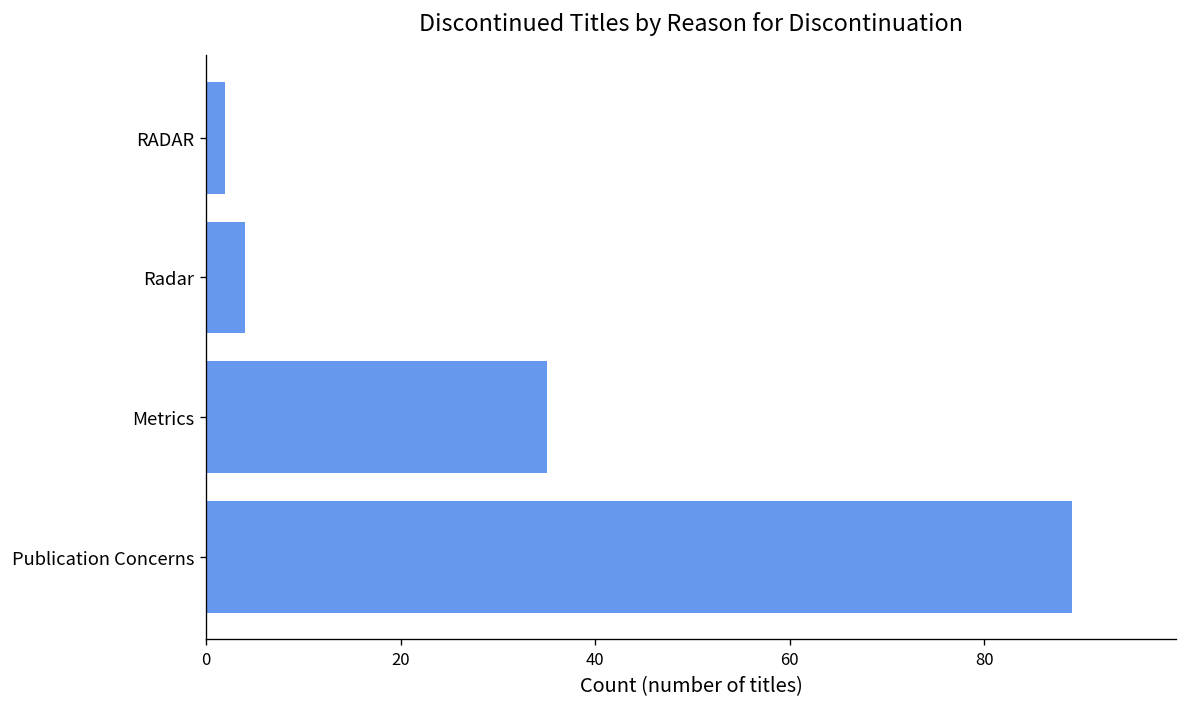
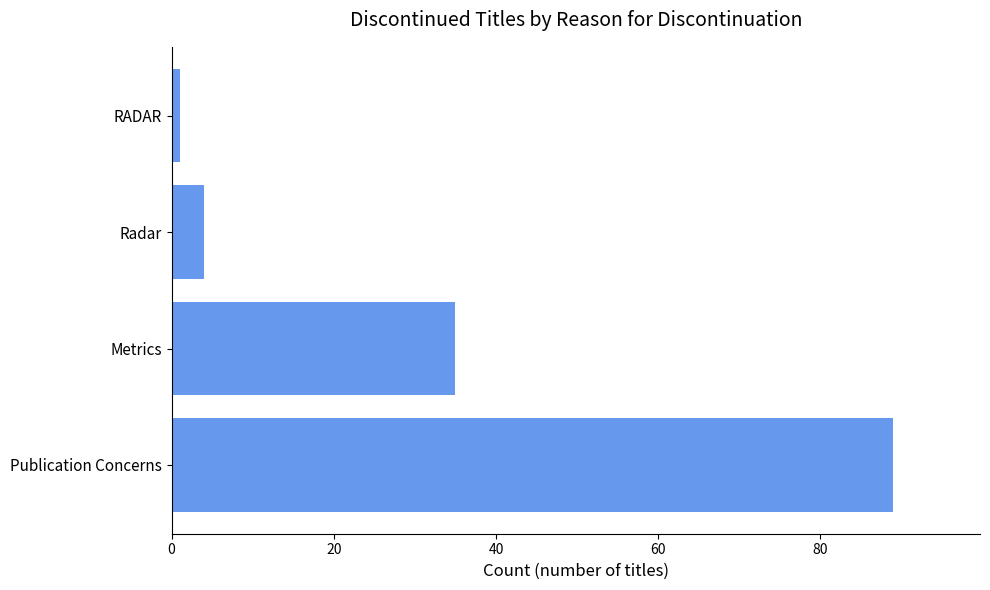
RADAR: 2 -> 1
